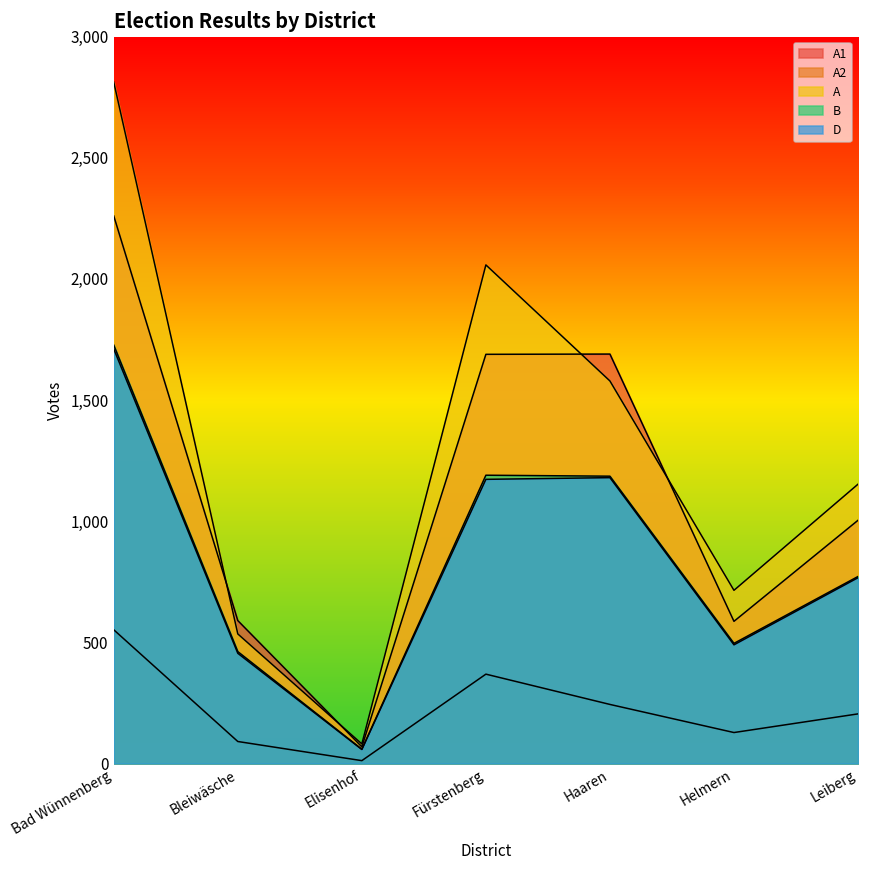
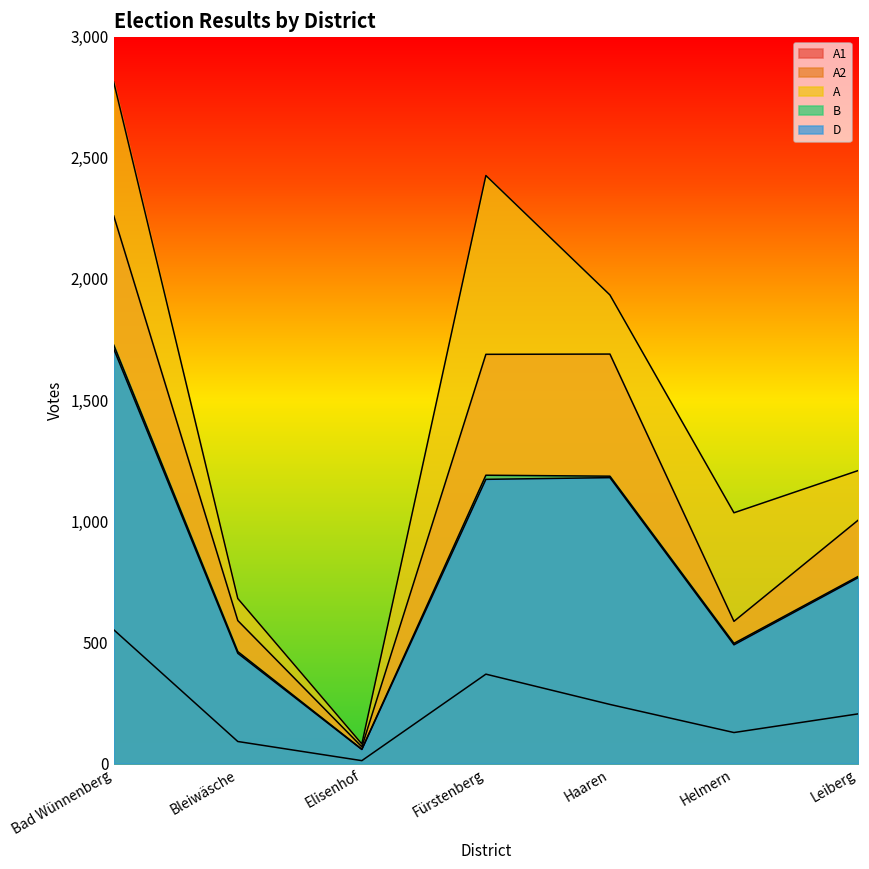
A, Bleiwäsche: 540 -> 680
A, Fürstenberg: 2,060 -> 2,430
A, Haaren: 1,580 -> 1,930
A, Helmern: 720 -> 1,040
A, Leiberg: 1,150 -> 1,210
